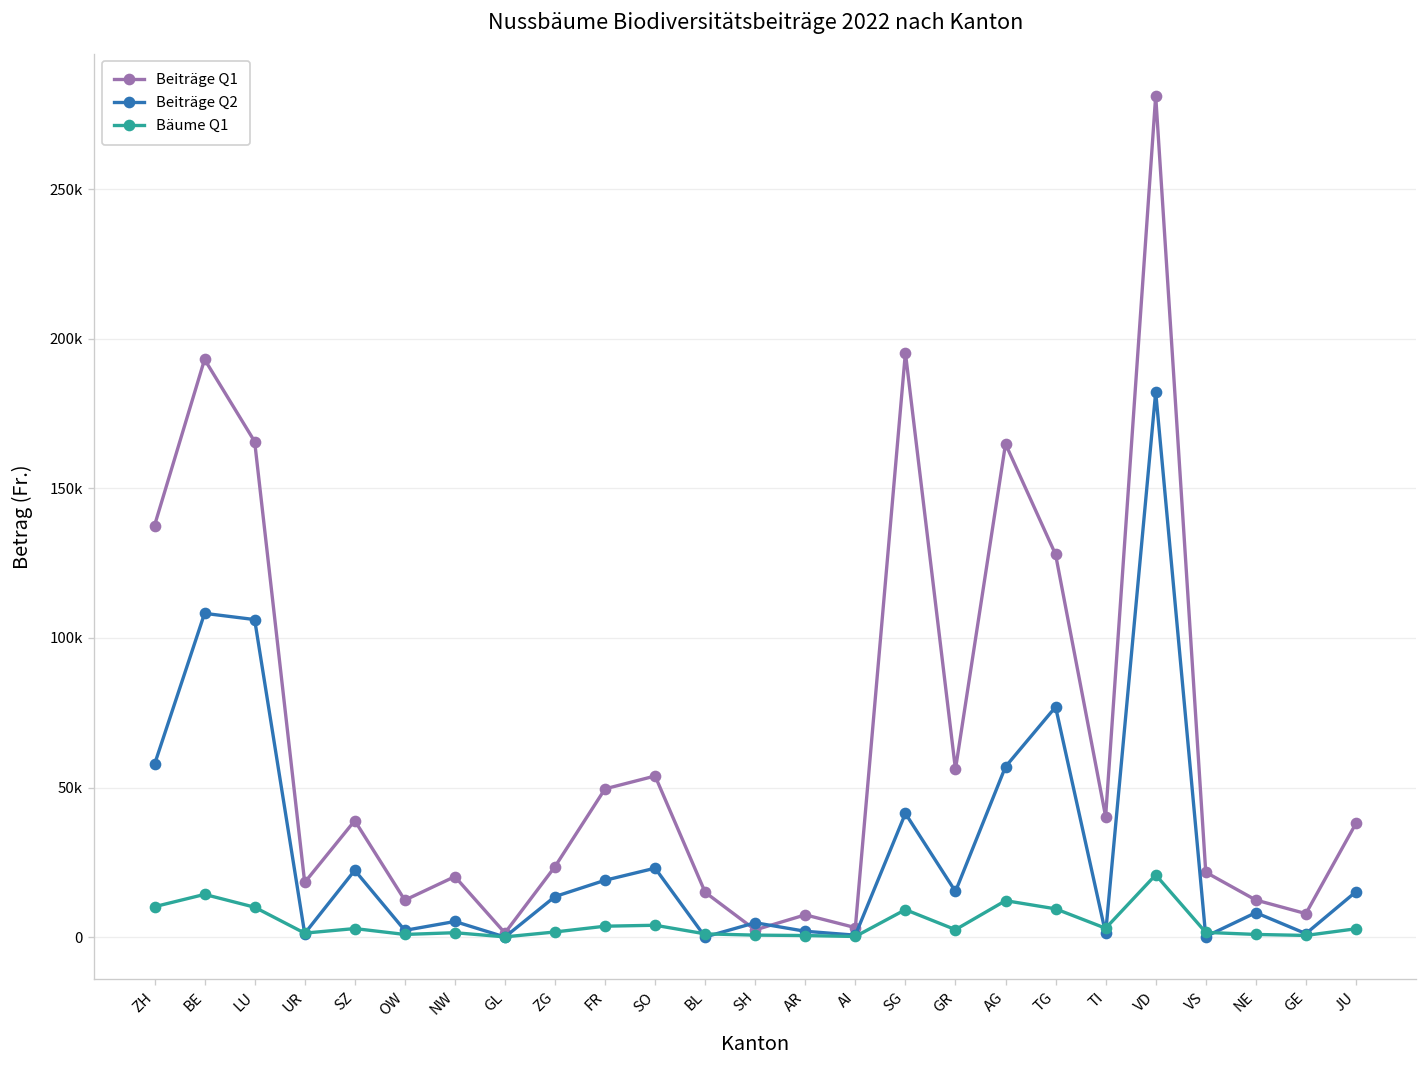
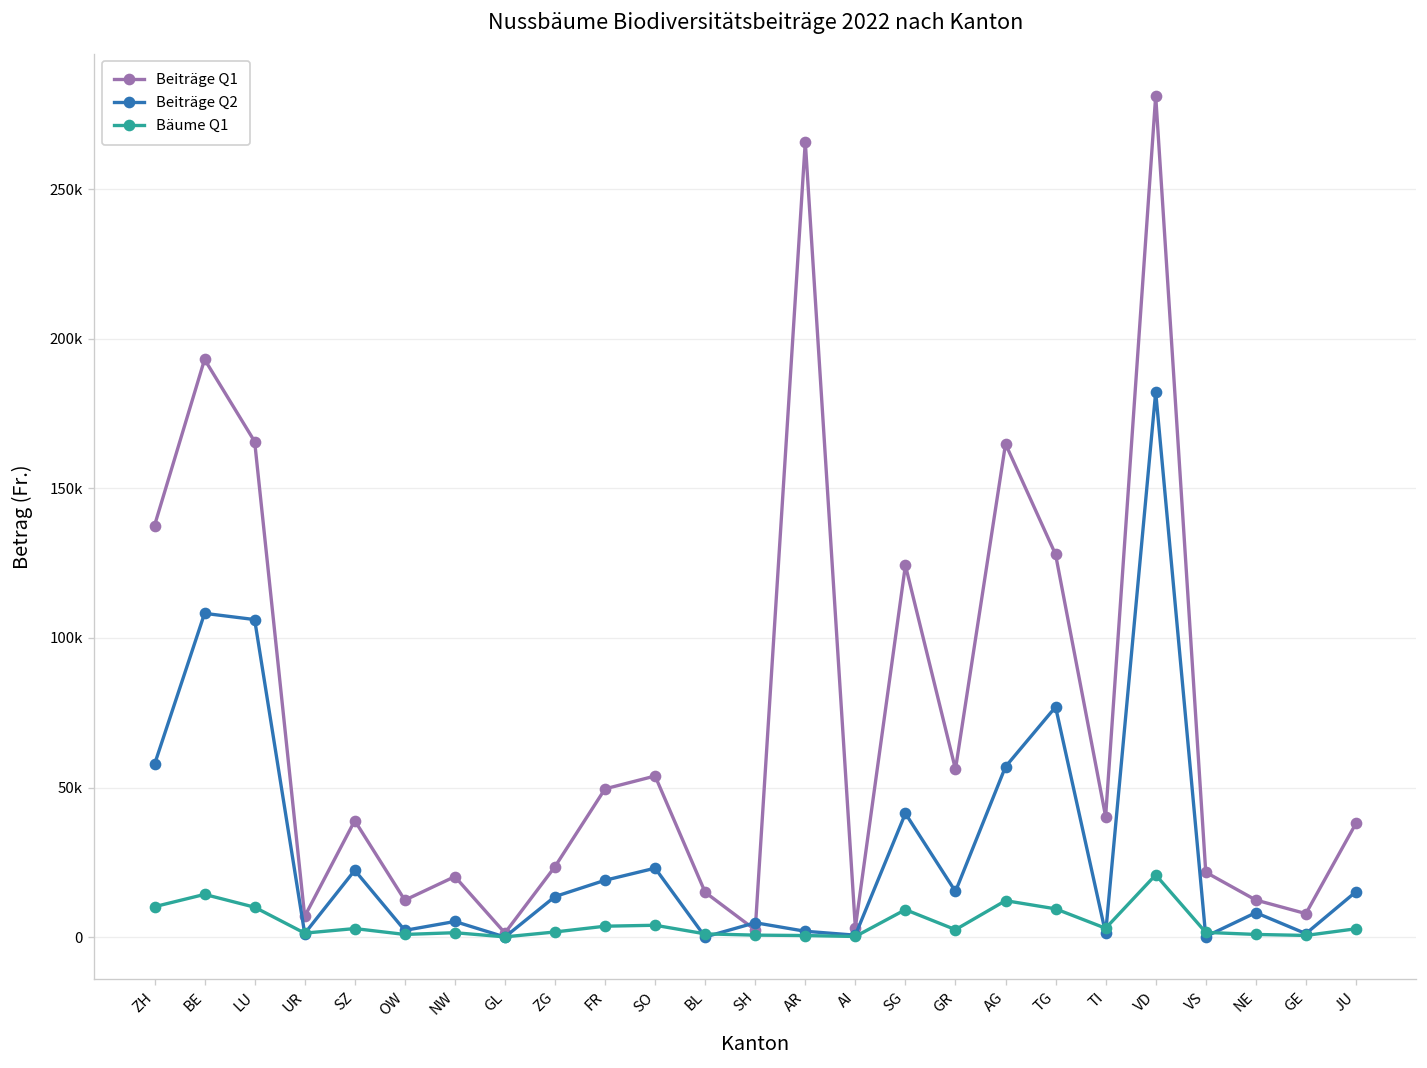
Beiträge Q1, UR: 18000 -> 7000
Beiträge Q1, AR: 7000 -> 266000
Beiträge Q1, SG: 195000 -> 124000
